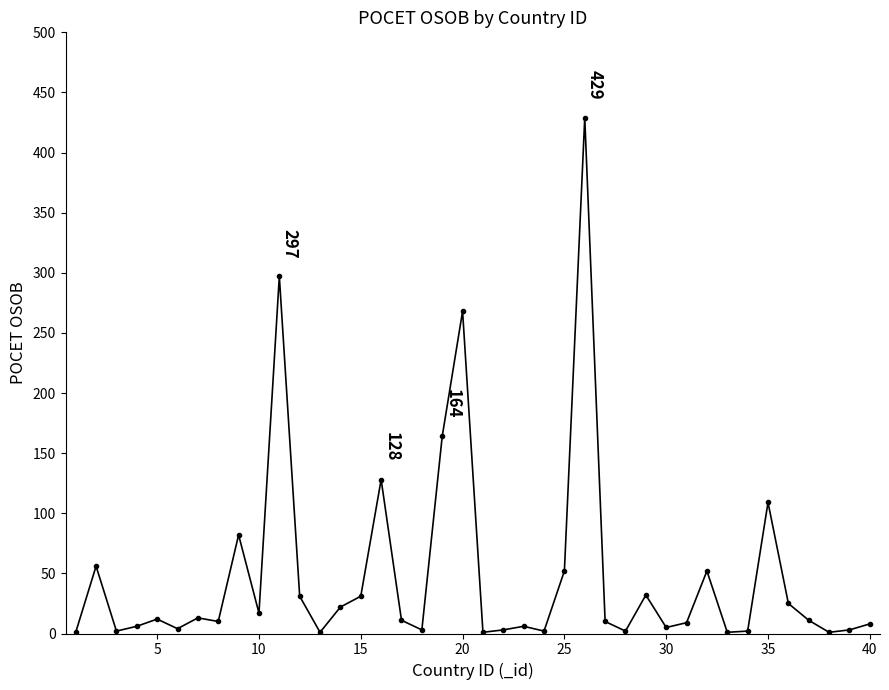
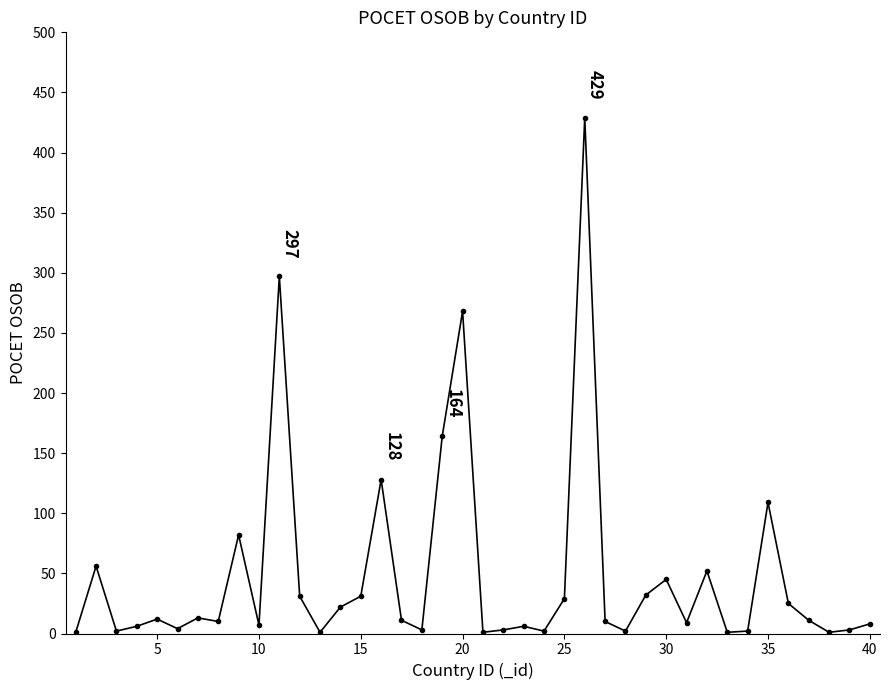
10: 17 -> 7
25: 52 -> 29
30: 5 -> 45
